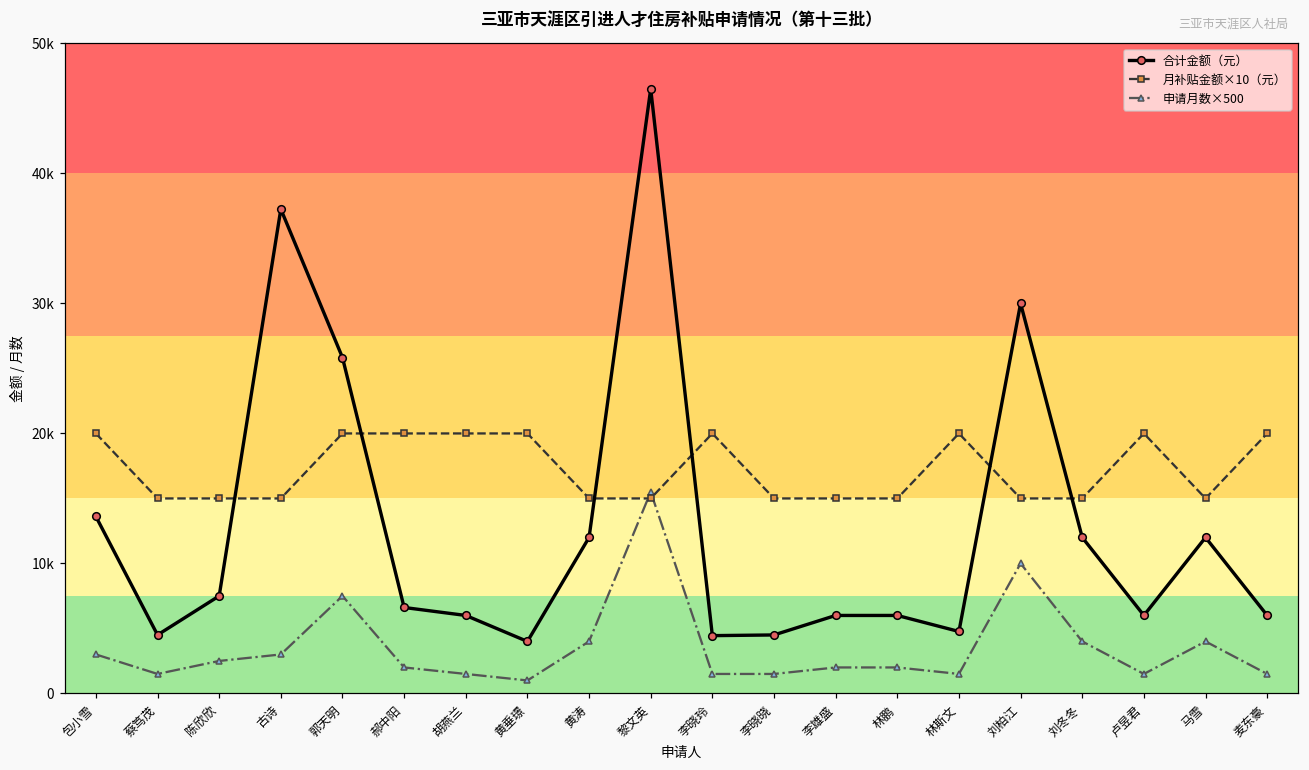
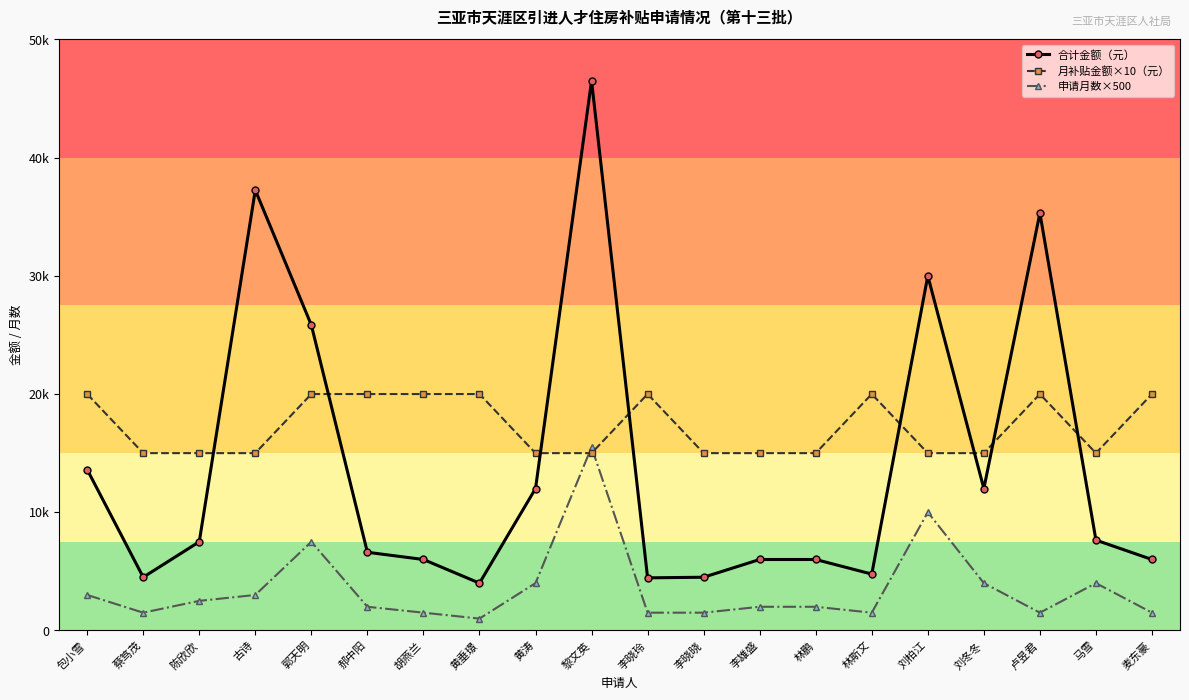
合计金额（元）, 卢昱君: 6000 -> 35300
合计金额（元）, 马雪: 12000 -> 7600
